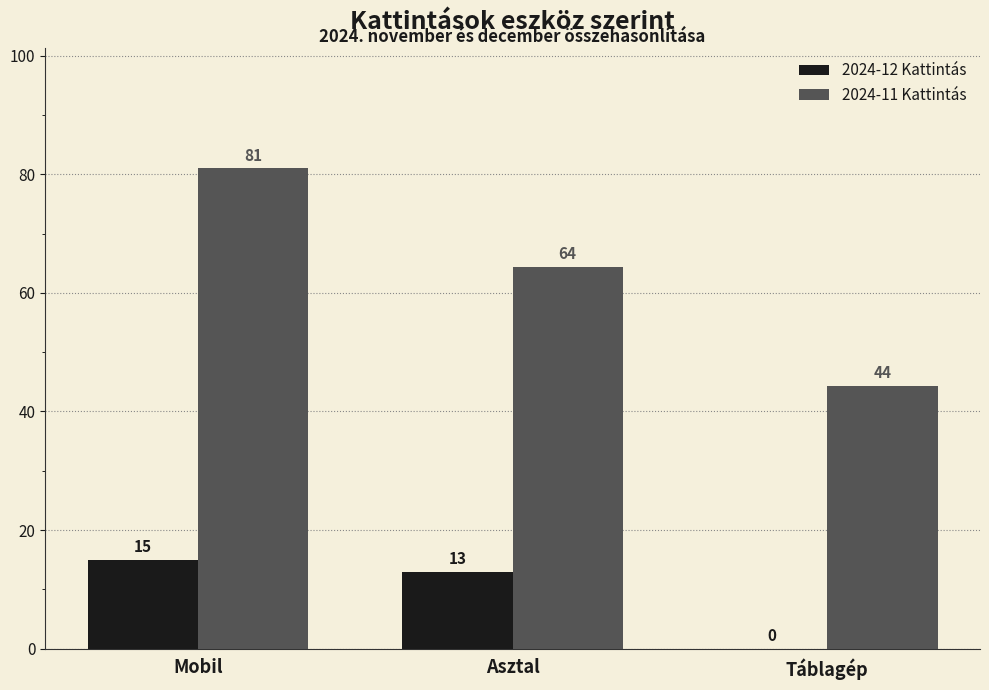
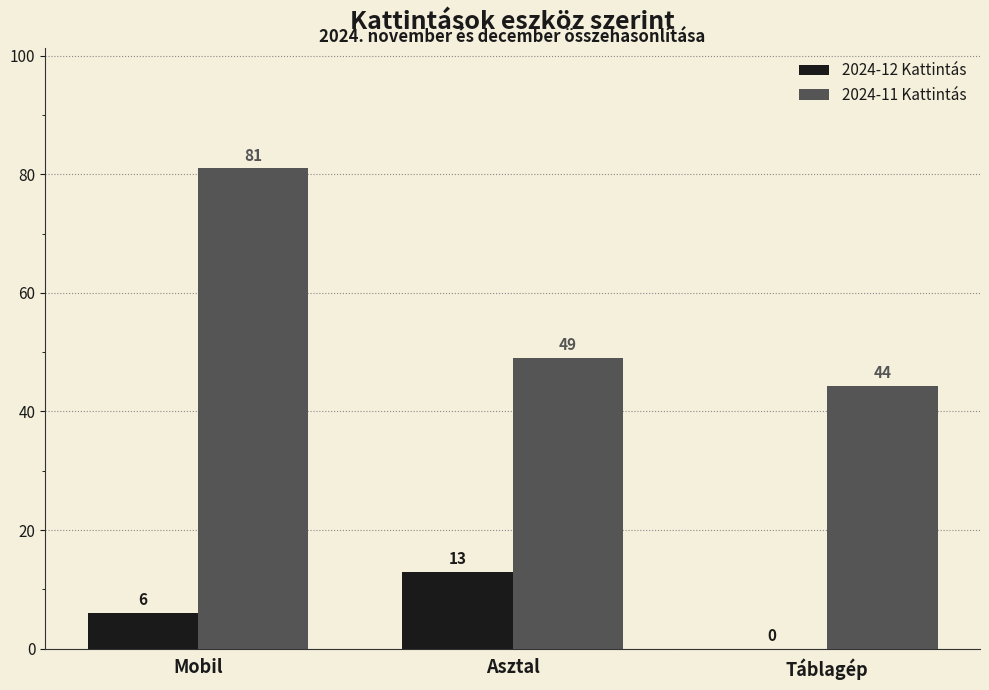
2024-12 Kattintás, Mobil: 15 -> 6
2024-11 Kattintás, Asztal: 64 -> 49
